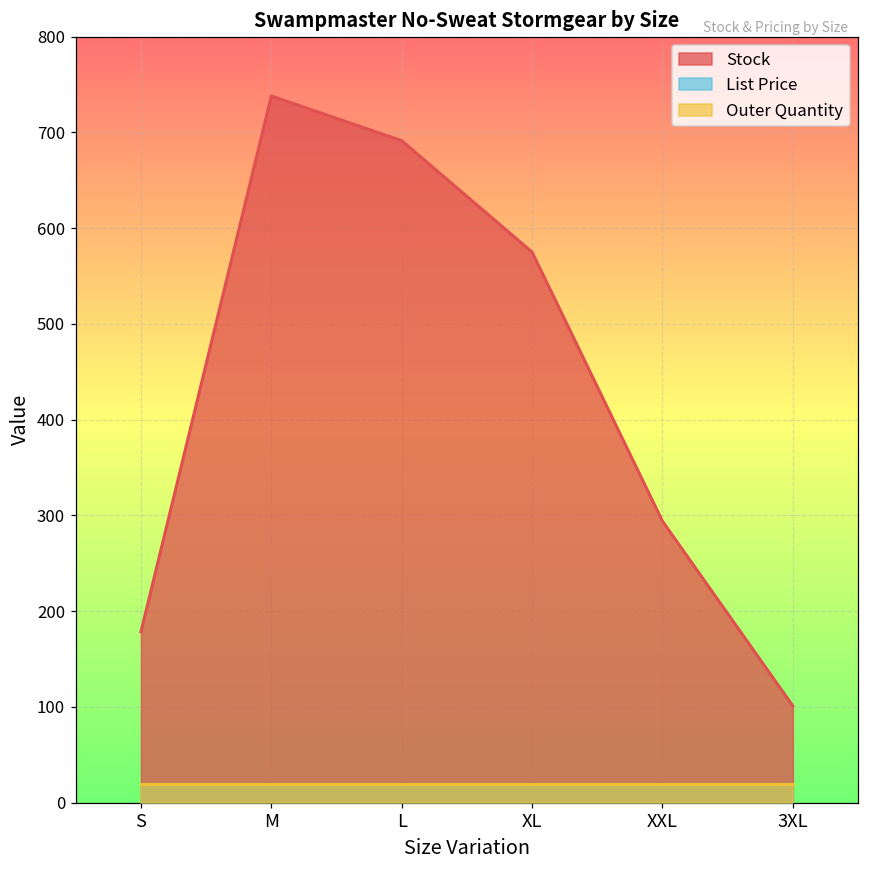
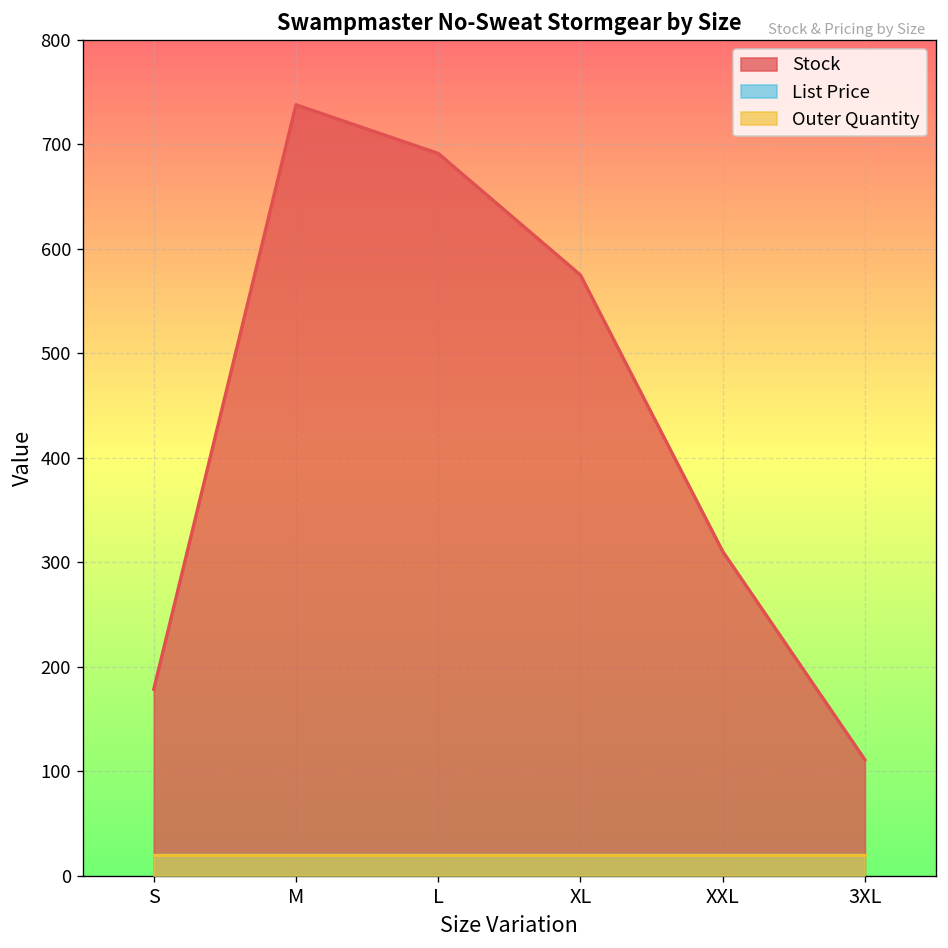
Stock, XXL: 290 -> 310
Stock, 3XL: 100 -> 110
